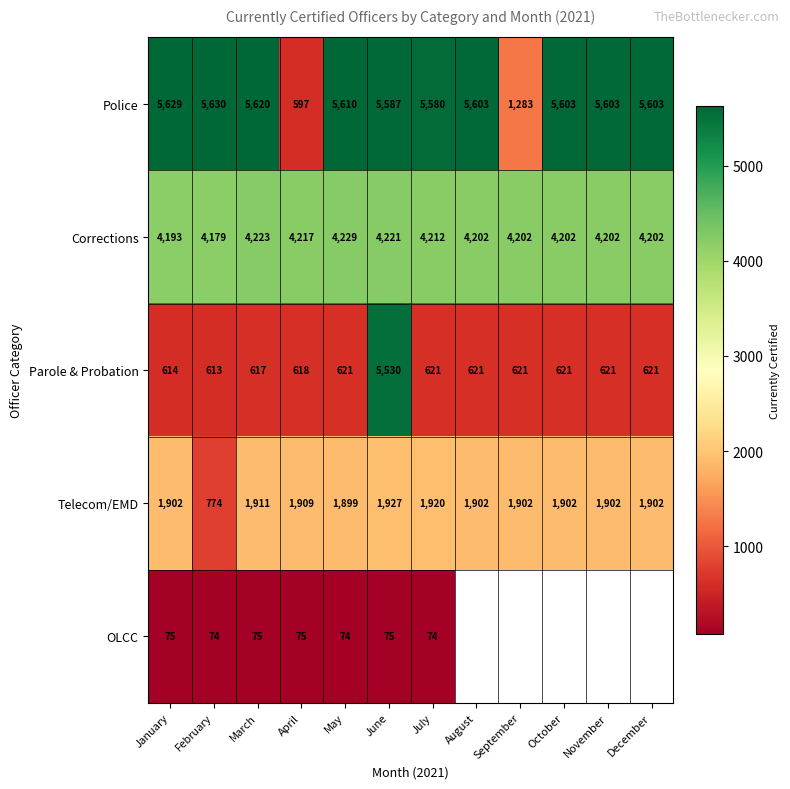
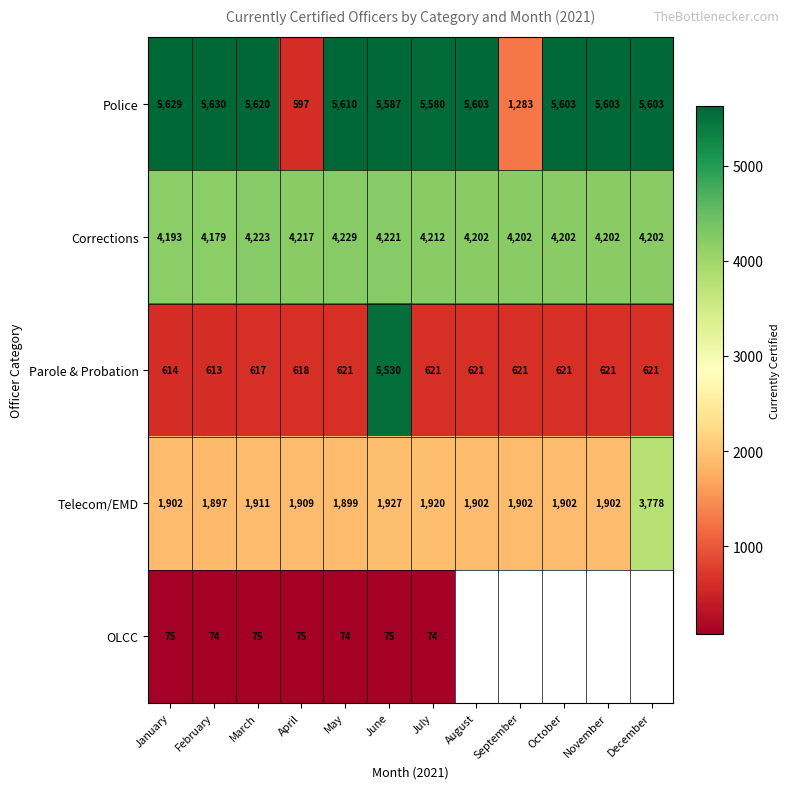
Telecom/EMD, February: 774 -> 1,897
Telecom/EMD, December: 1,902 -> 3,778
